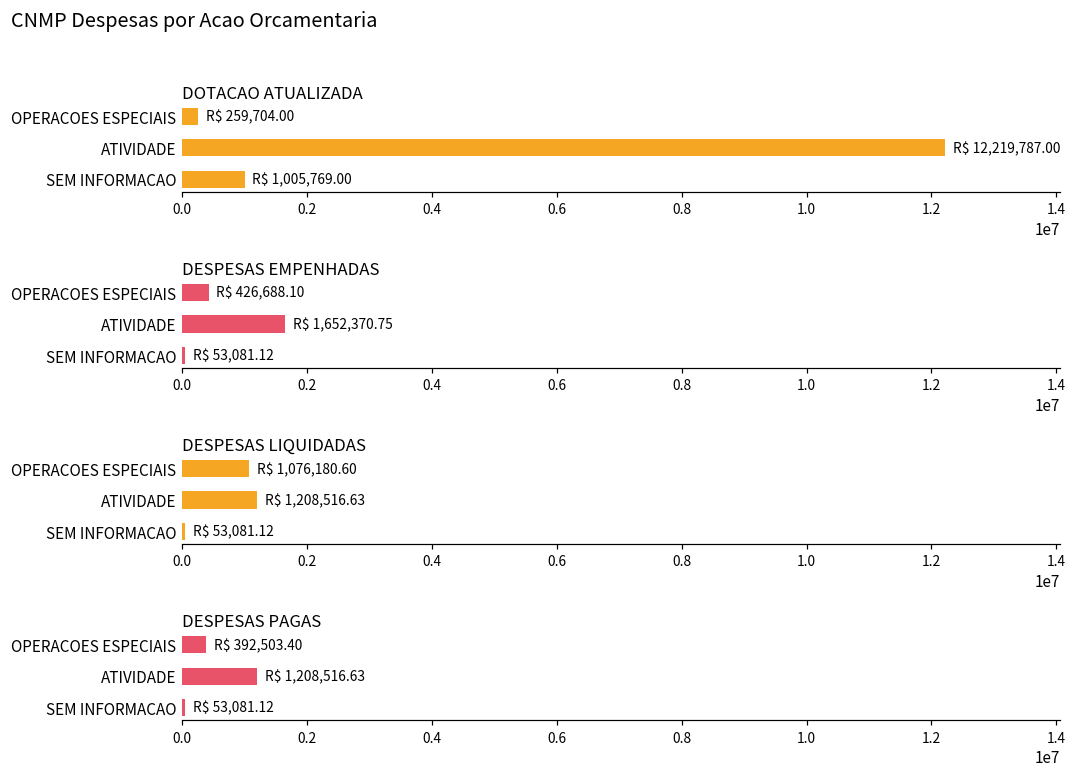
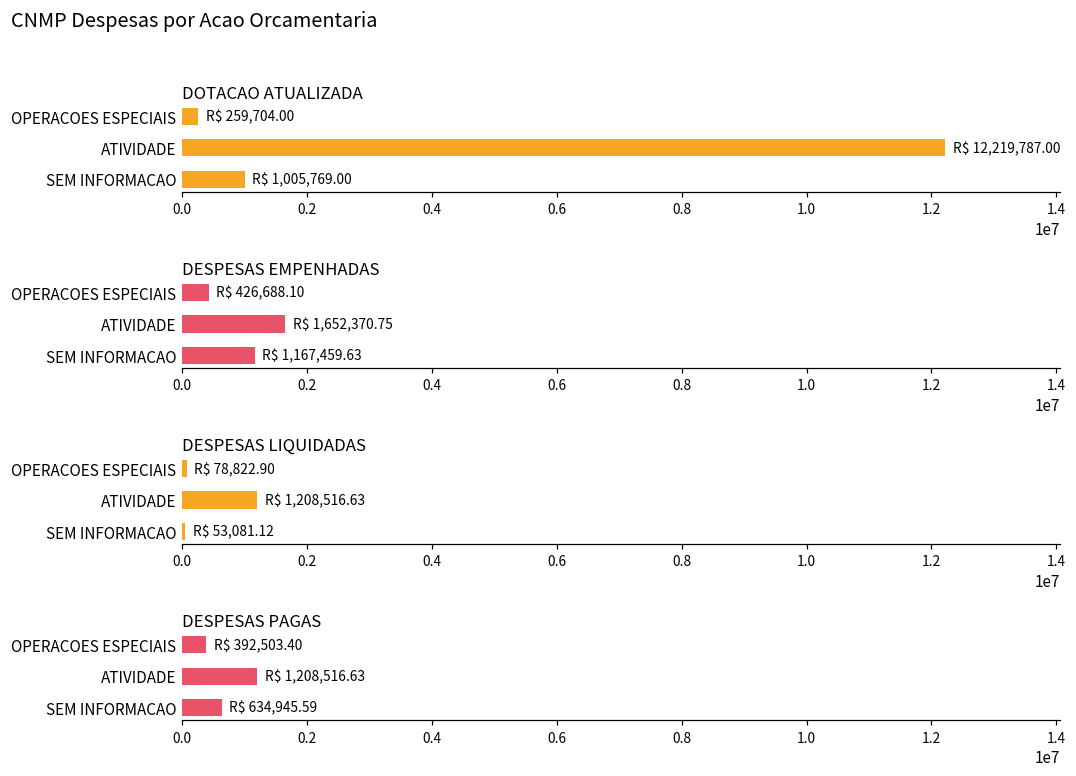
DESPESAS EMPENHADAS, SEM INFORMACAO: 53,081.12 -> 1,167,459.63
DESPESAS LIQUIDADAS, OPERACOES ESPECIAIS: 1,076,180.60 -> 78,822.90
DESPESAS PAGAS, SEM INFORMACAO: 53,081.12 -> 634,945.59
